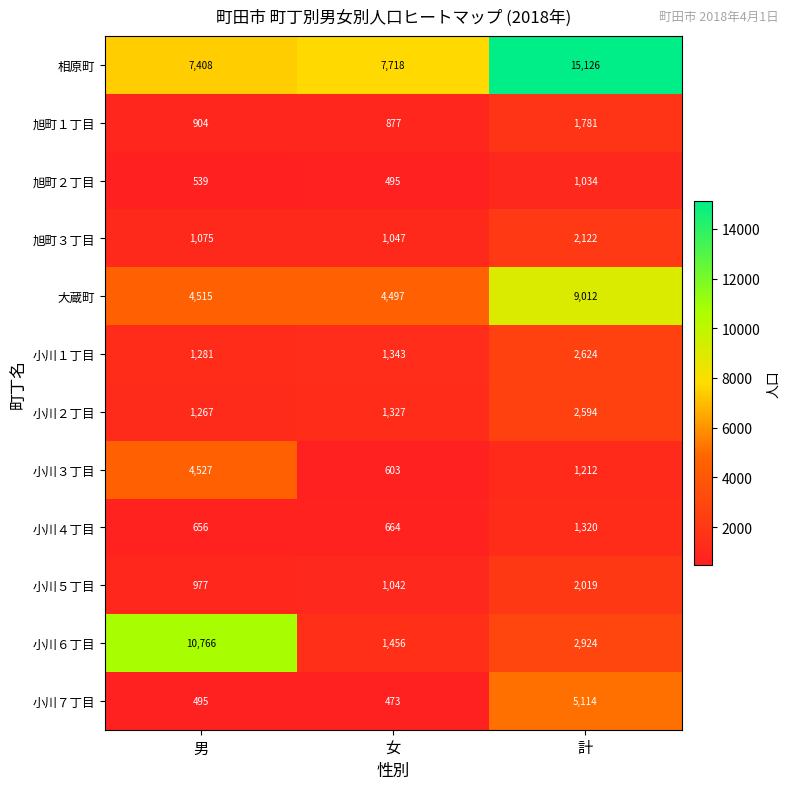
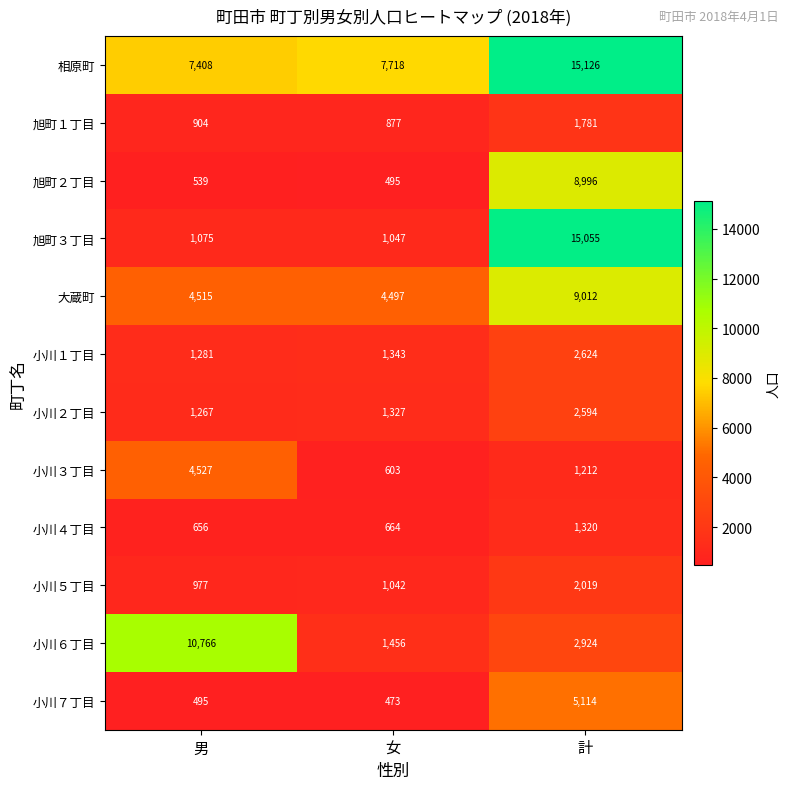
旭町２丁目, 計: 1,034 -> 8,996
旭町３丁目, 計: 2,122 -> 15,055
